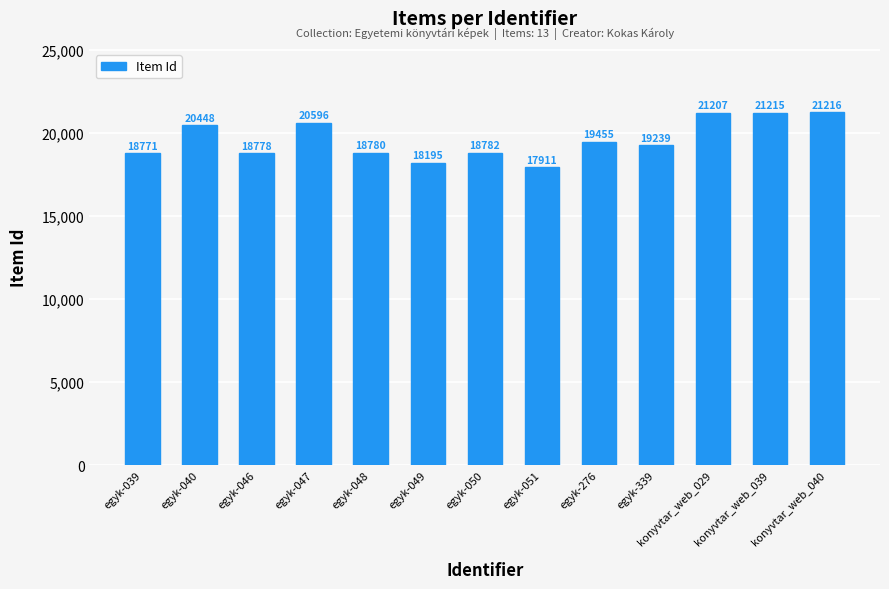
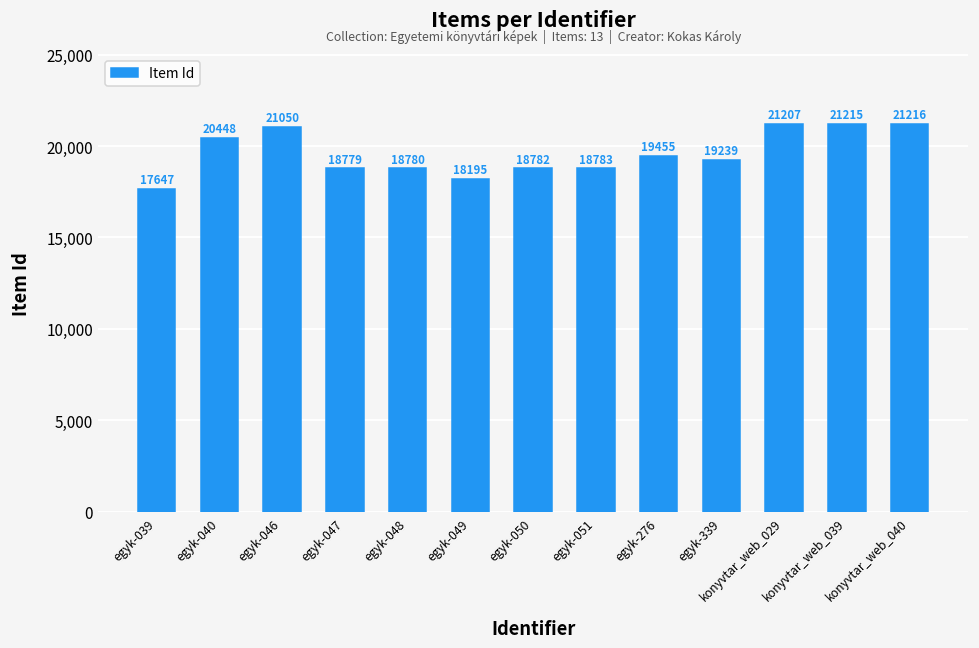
egyk-039: 18771 -> 17647
egyk-046: 18778 -> 21050
egyk-047: 20596 -> 18779
egyk-051: 17911 -> 18783
